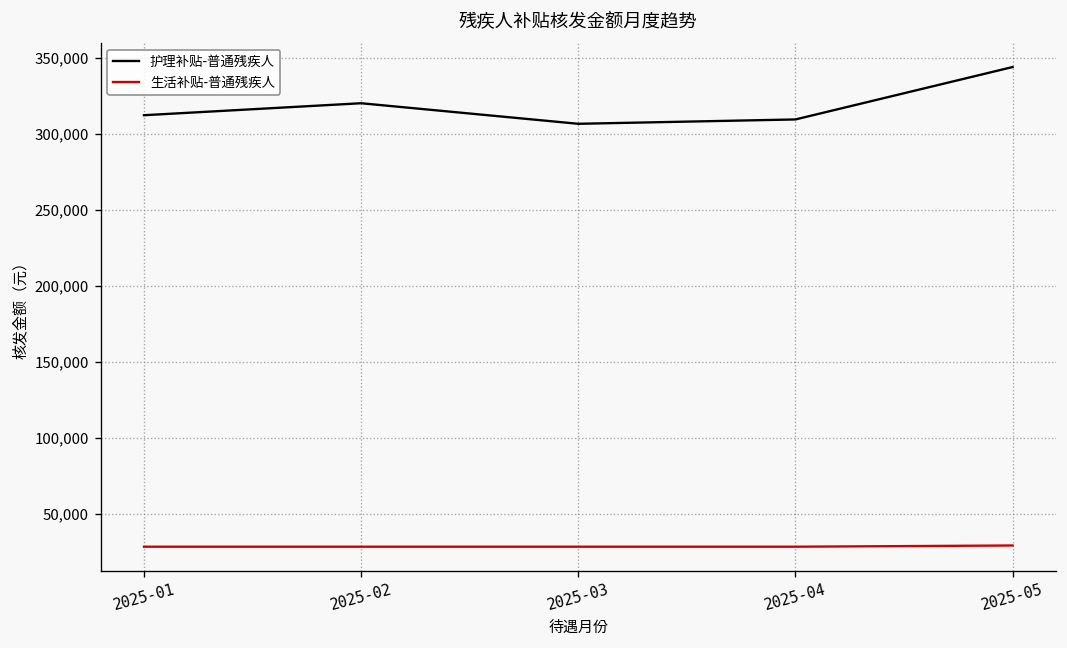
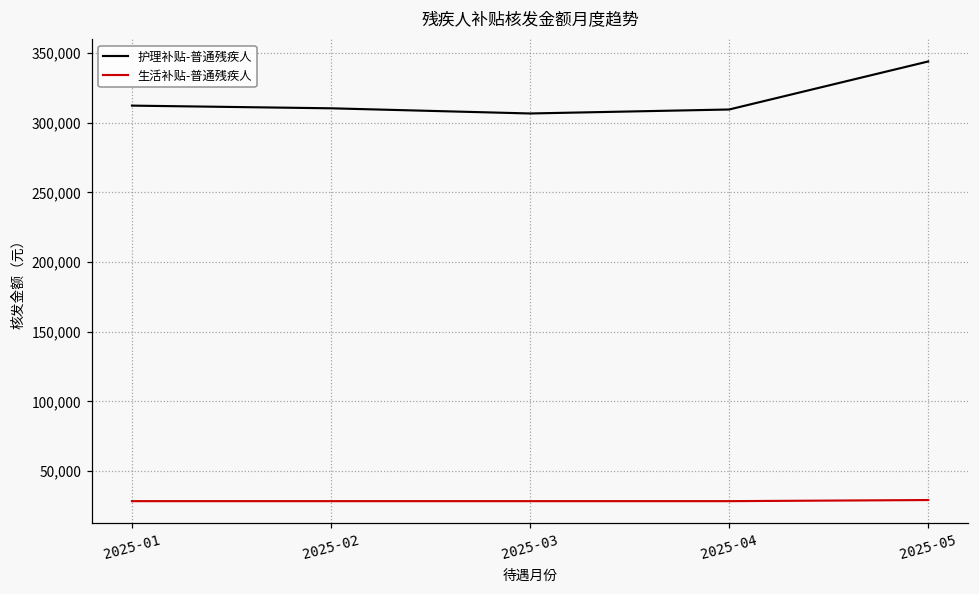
护理补贴-普通残疾人, 2025-02: 320,000 -> 310,000
